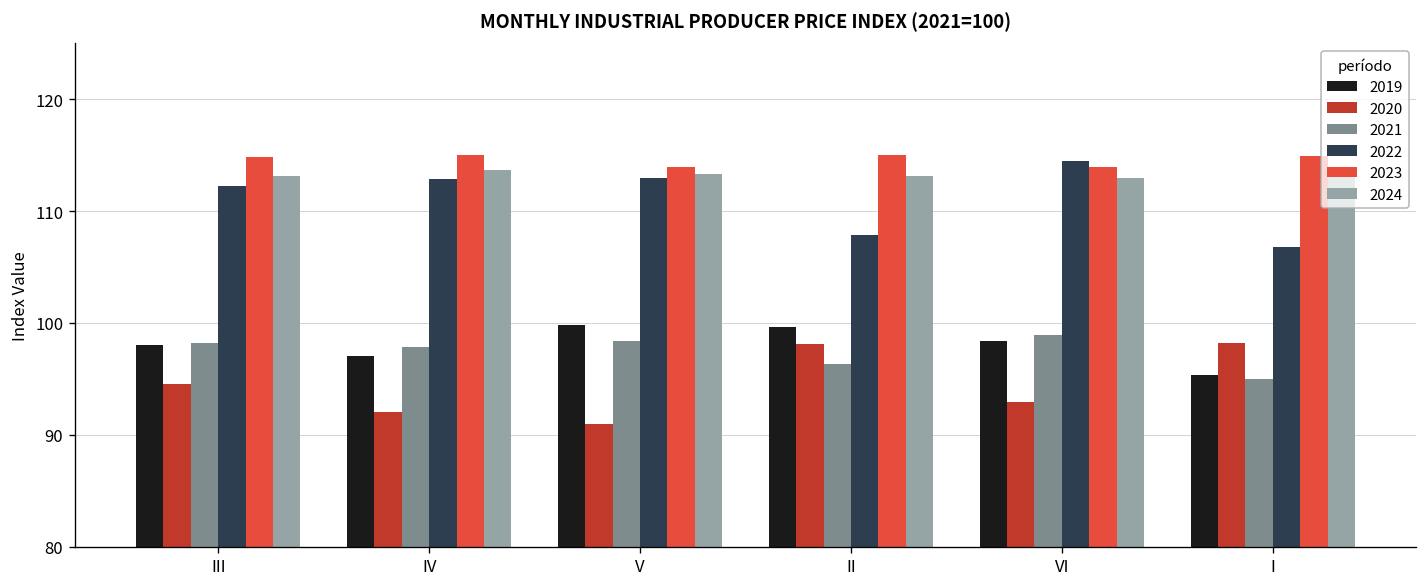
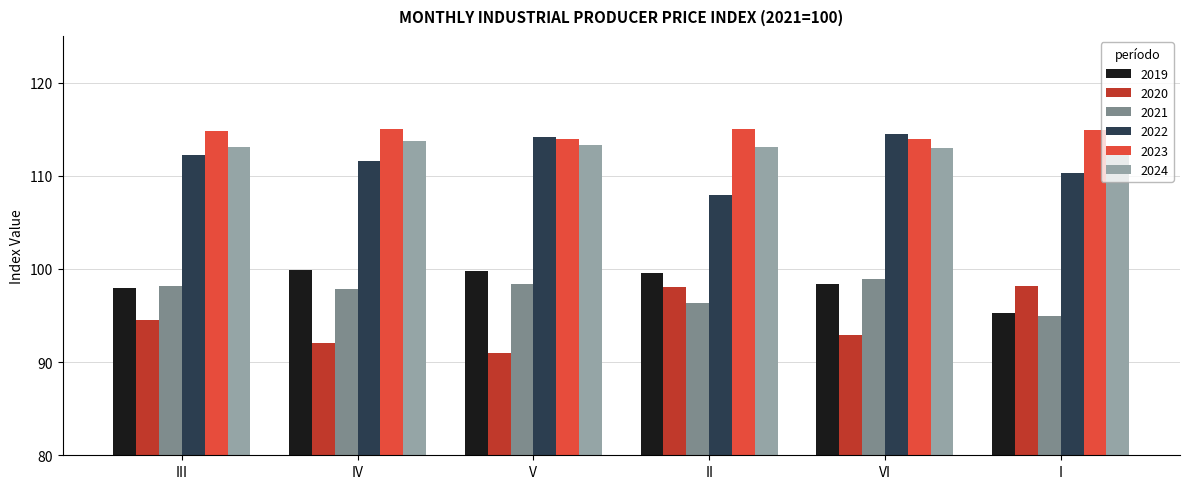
2019, IV: 97 -> 100
2022, IV: 113 -> 112
2022, V: 113 -> 114
2022, I: 107 -> 110
